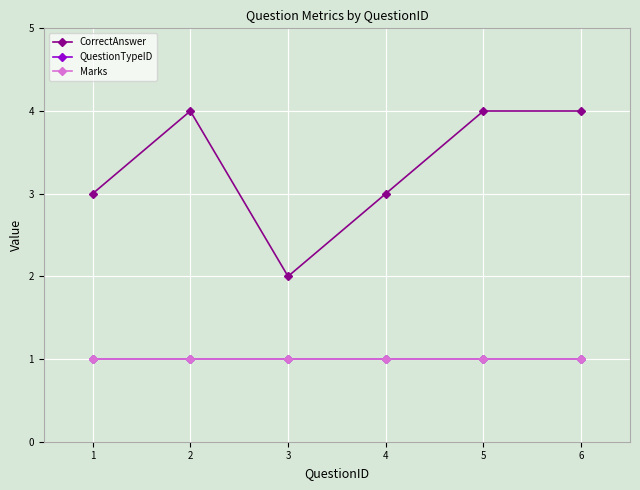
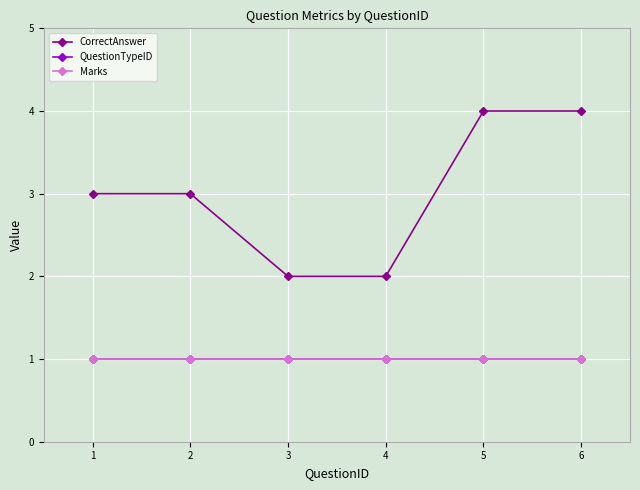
CorrectAnswer, 2: 4 -> 3
CorrectAnswer, 4: 3 -> 2
